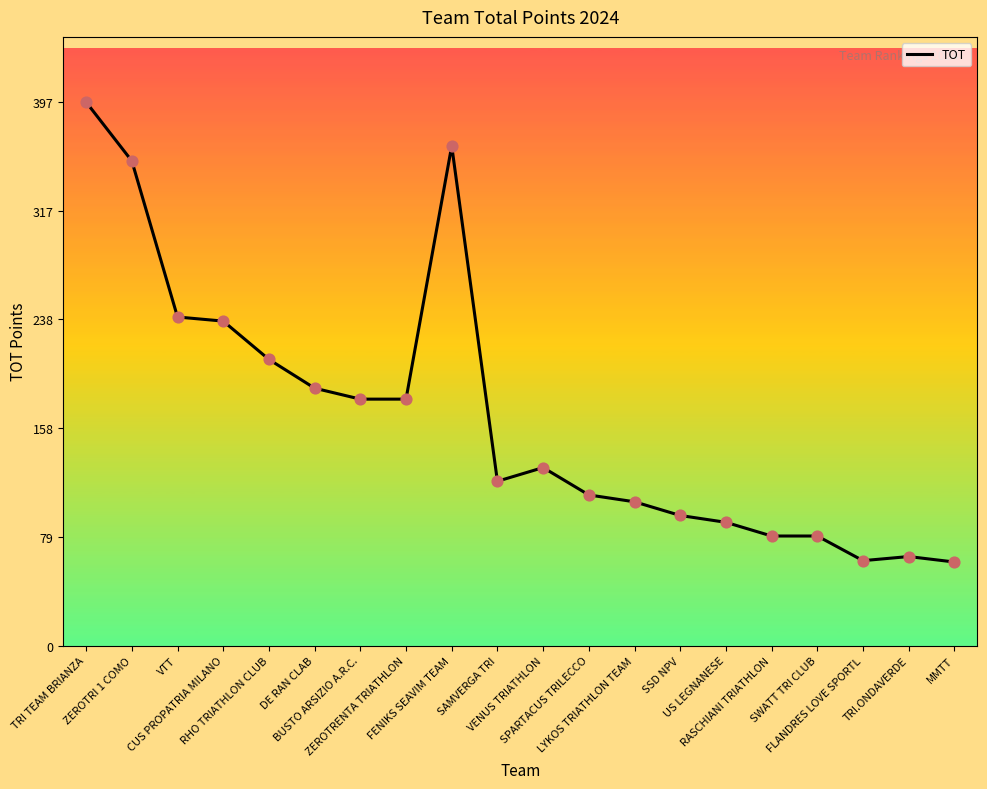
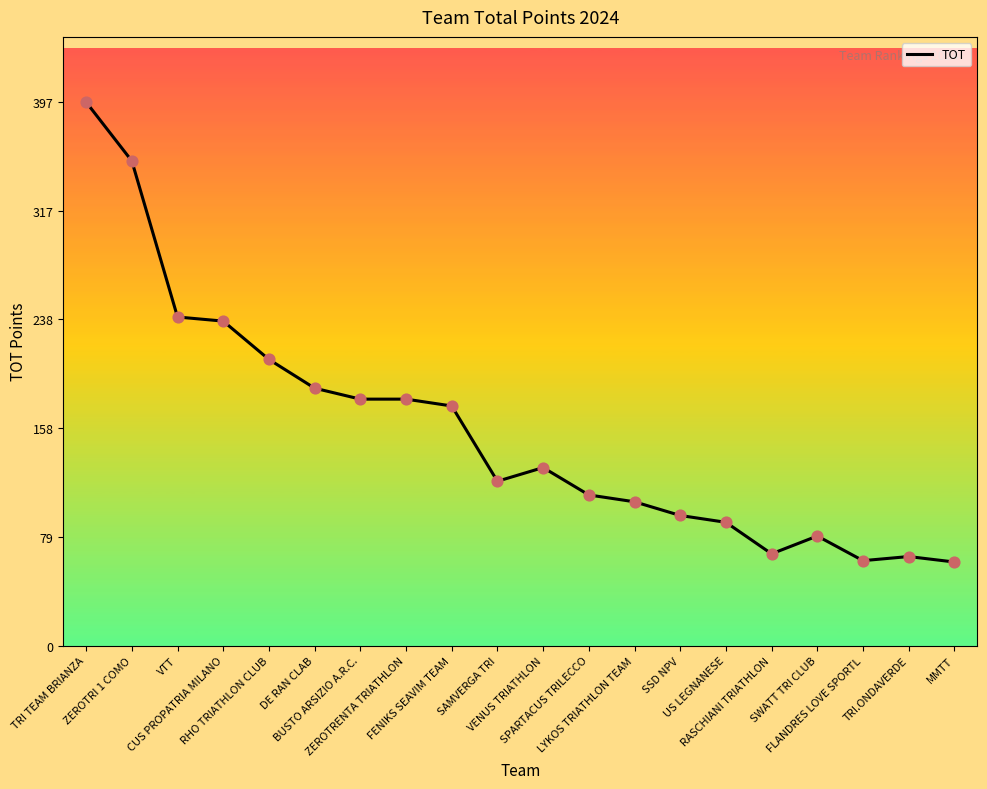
FENIKS SEAVIM TEAM: 365 -> 175
RASCHIANI TRIATHLON: 80 -> 67
